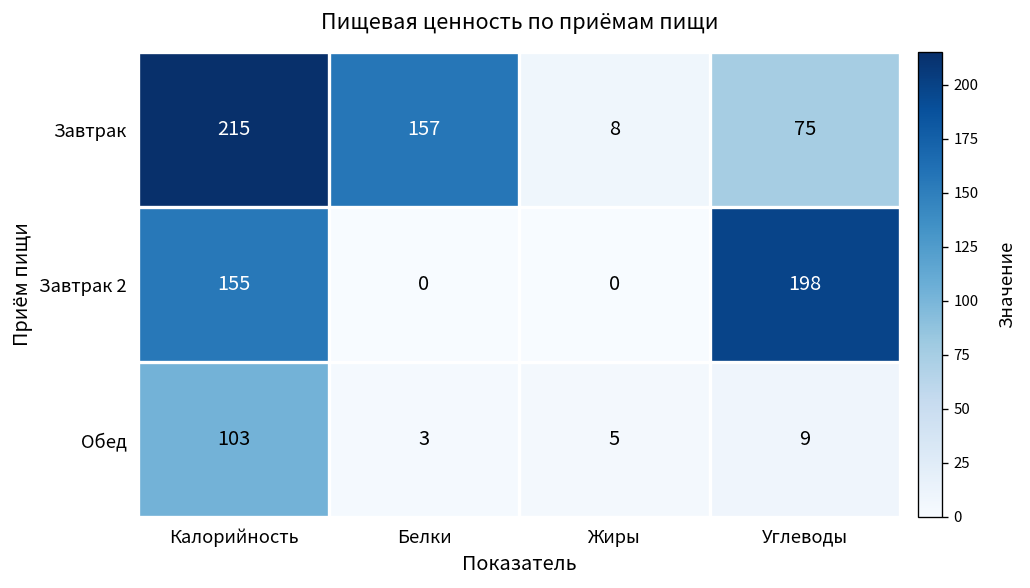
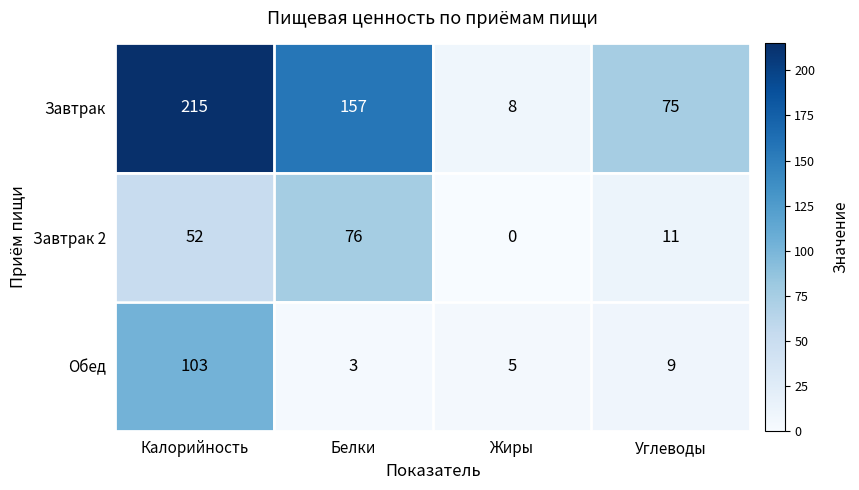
Завтрак 2, Калорийность: 155 -> 52
Завтрак 2, Белки: 0 -> 76
Завтрак 2, Углеводы: 198 -> 11
